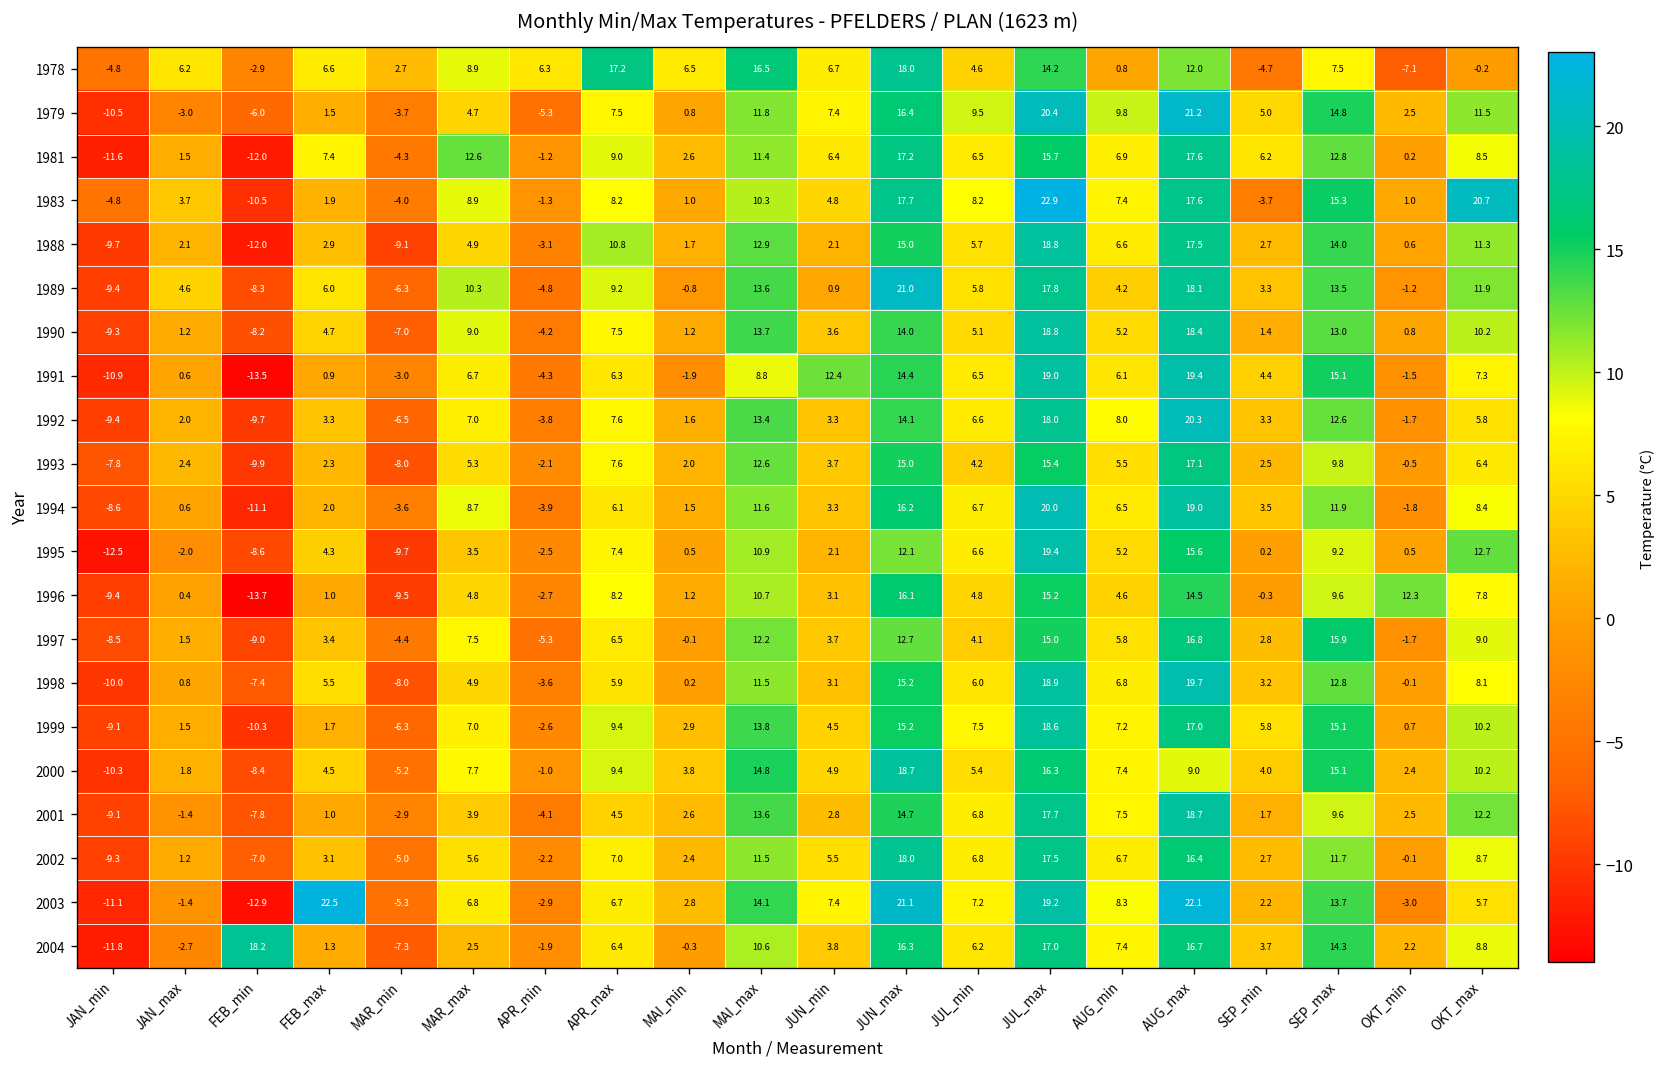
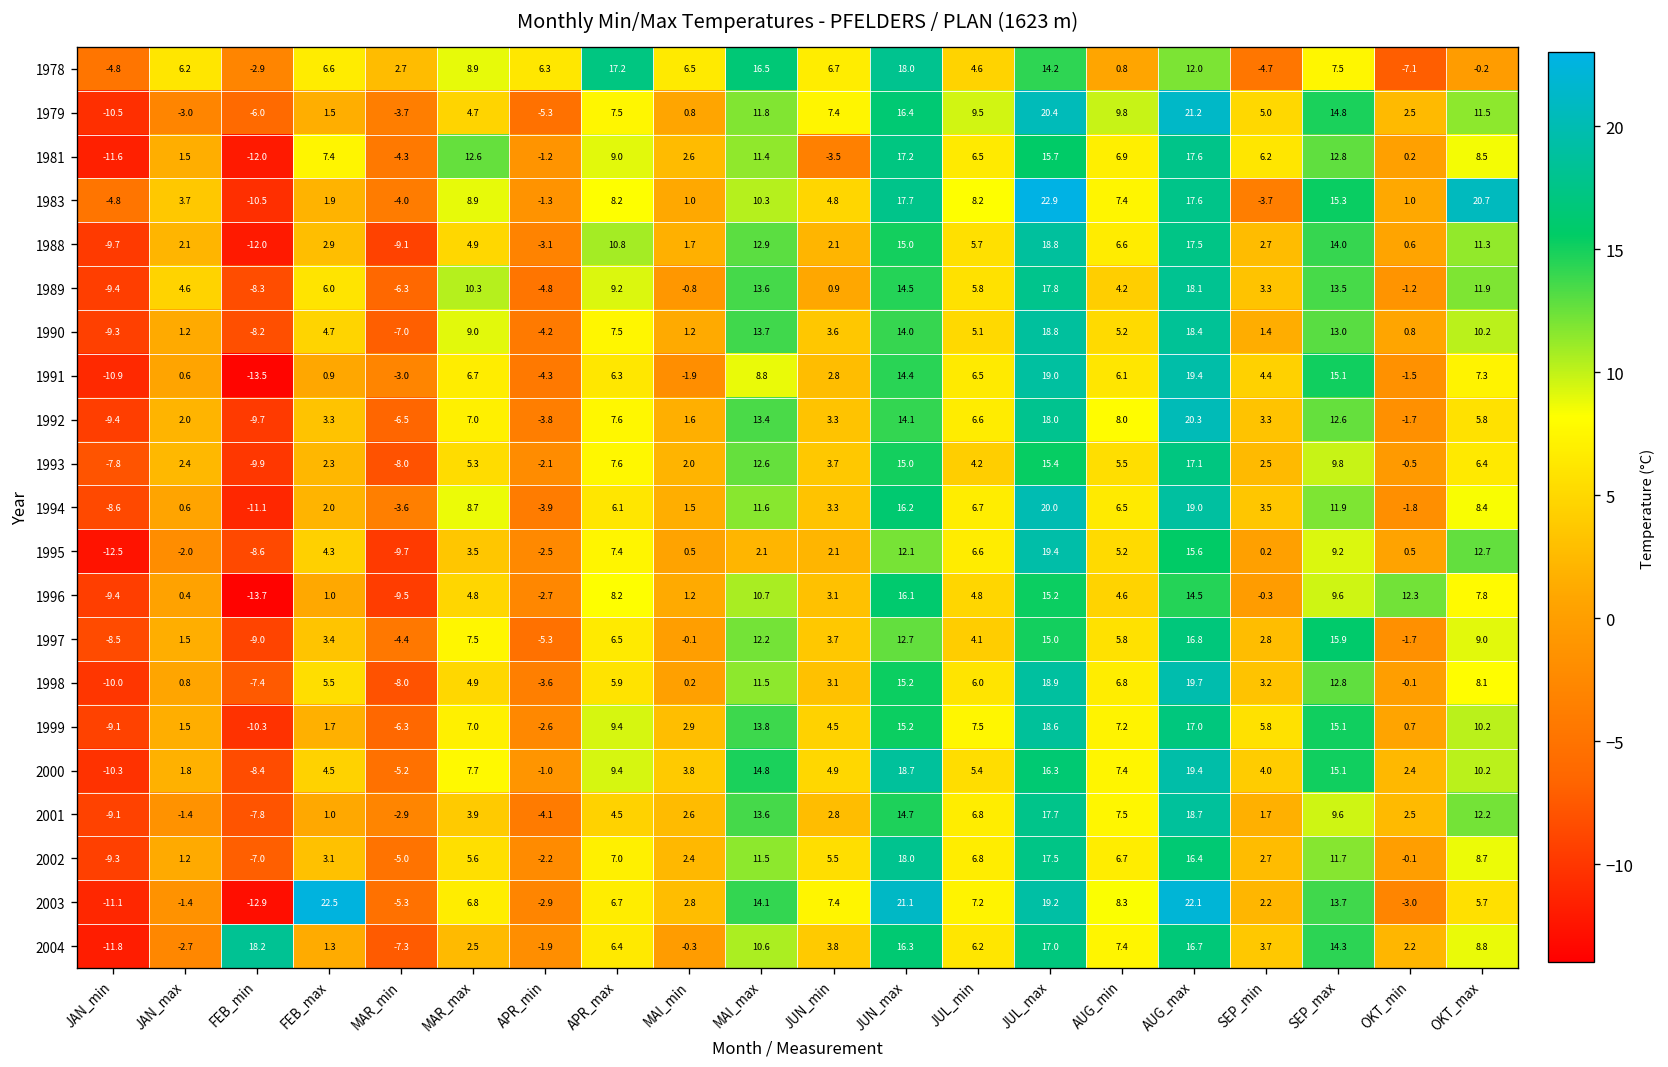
1981, JUN_min: 6.4 -> -3.5
1989, JUN_max: 21.0 -> 14.5
1991, JUN_min: 12.4 -> 2.8
1995, MAI_max: 10.9 -> 2.1
2000, AUG_max: 9.0 -> 19.4
